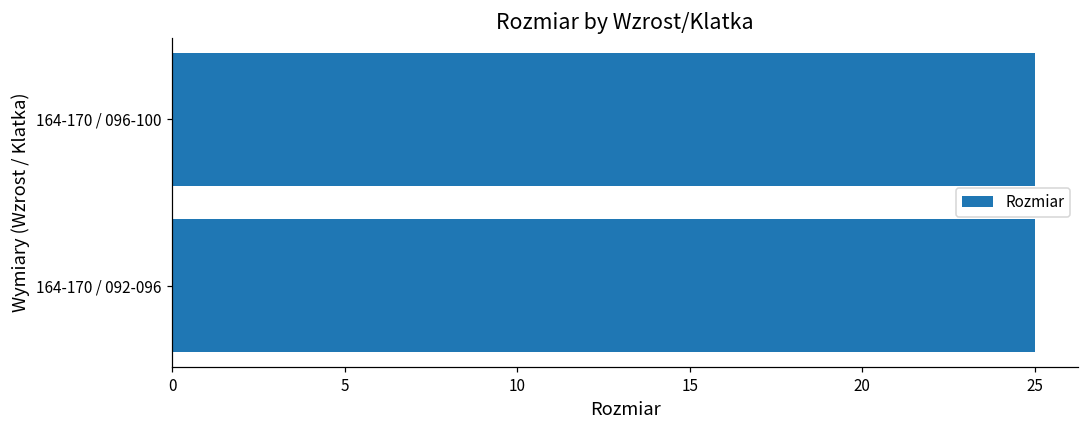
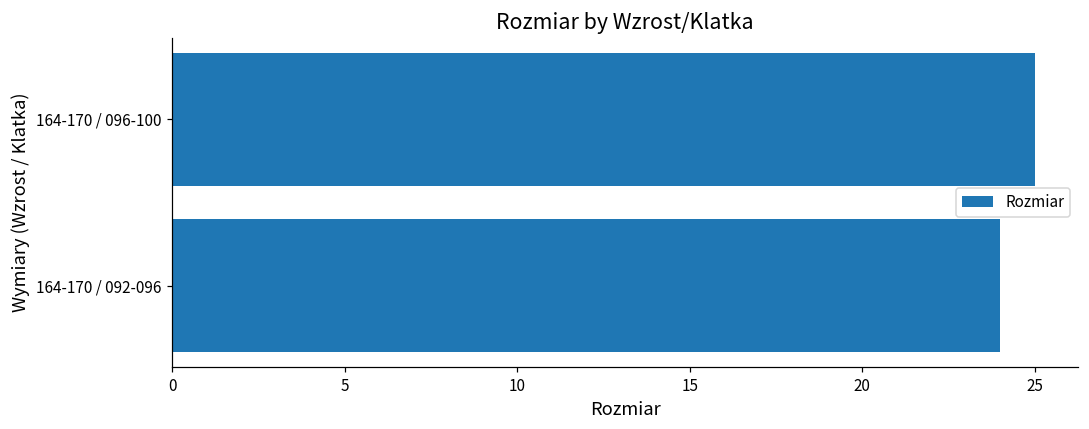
164-170 / 092-096: 25 -> 24
